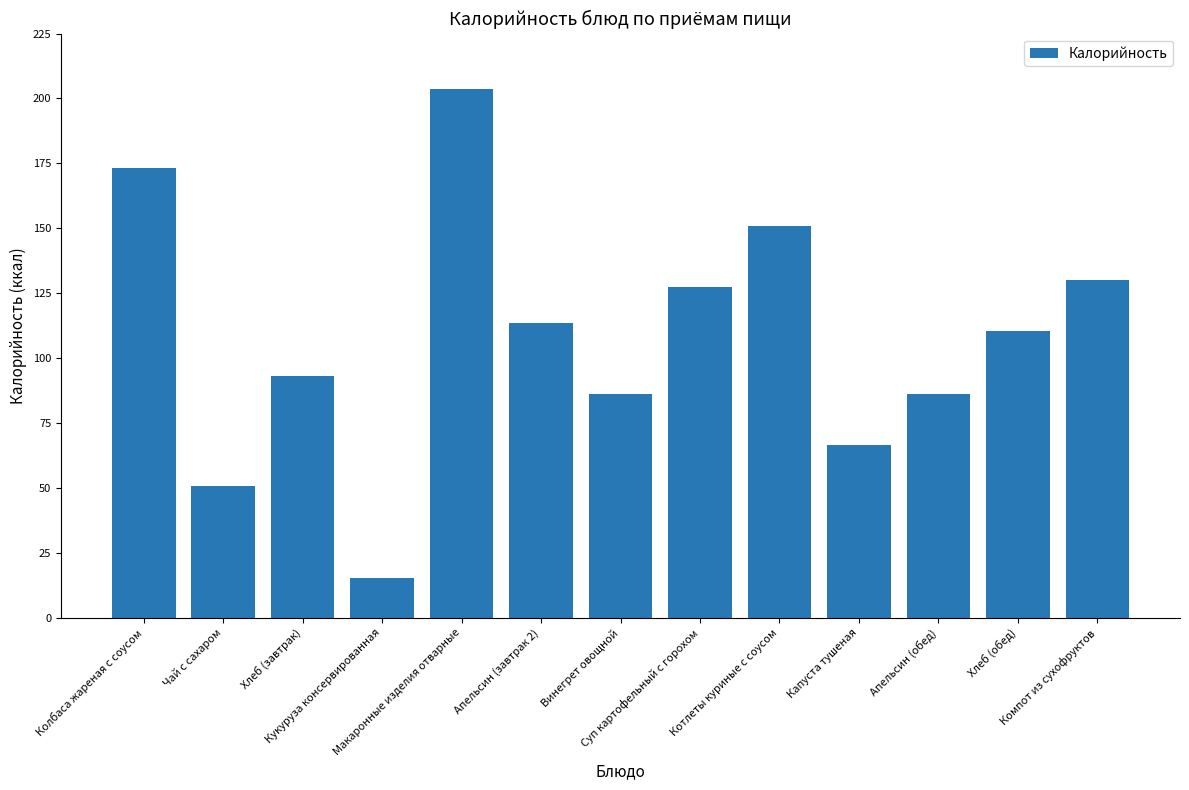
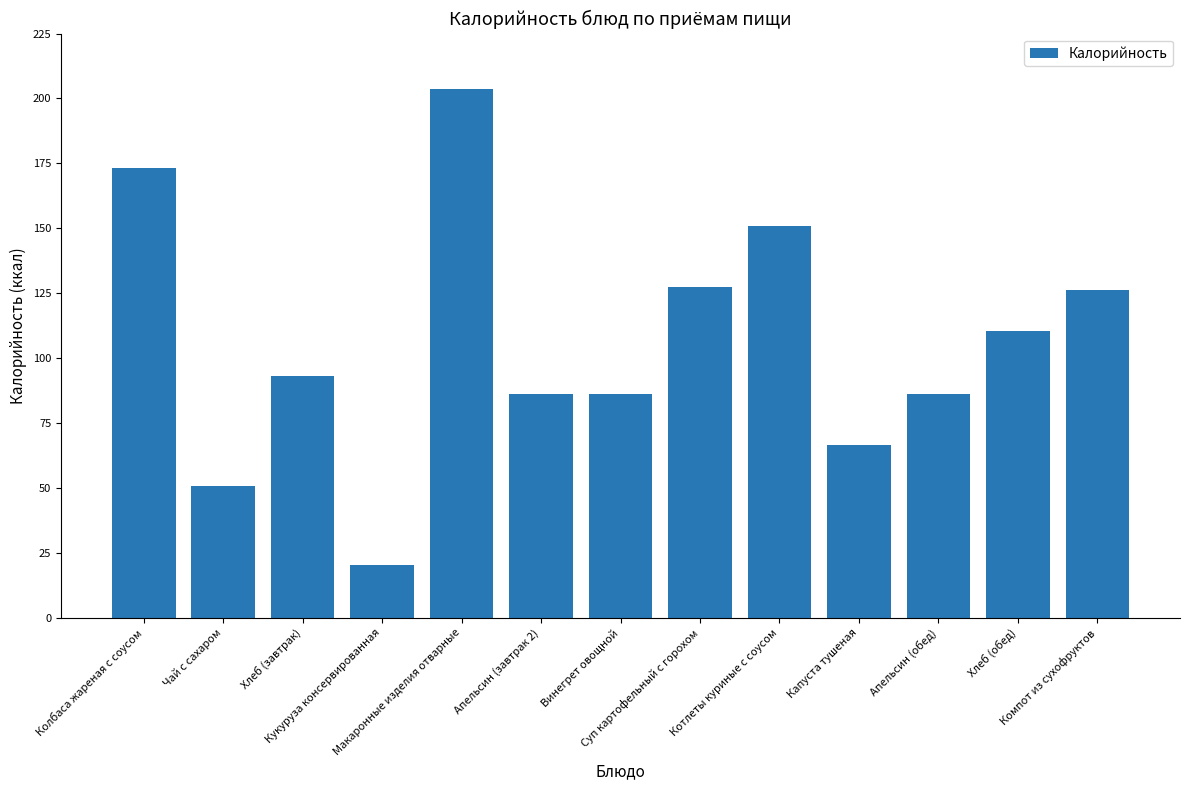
Кукуруза консервированная: 15 -> 20
Апельсин (завтрак 2): 113 -> 86
Компот из сухофруктов: 130 -> 126
